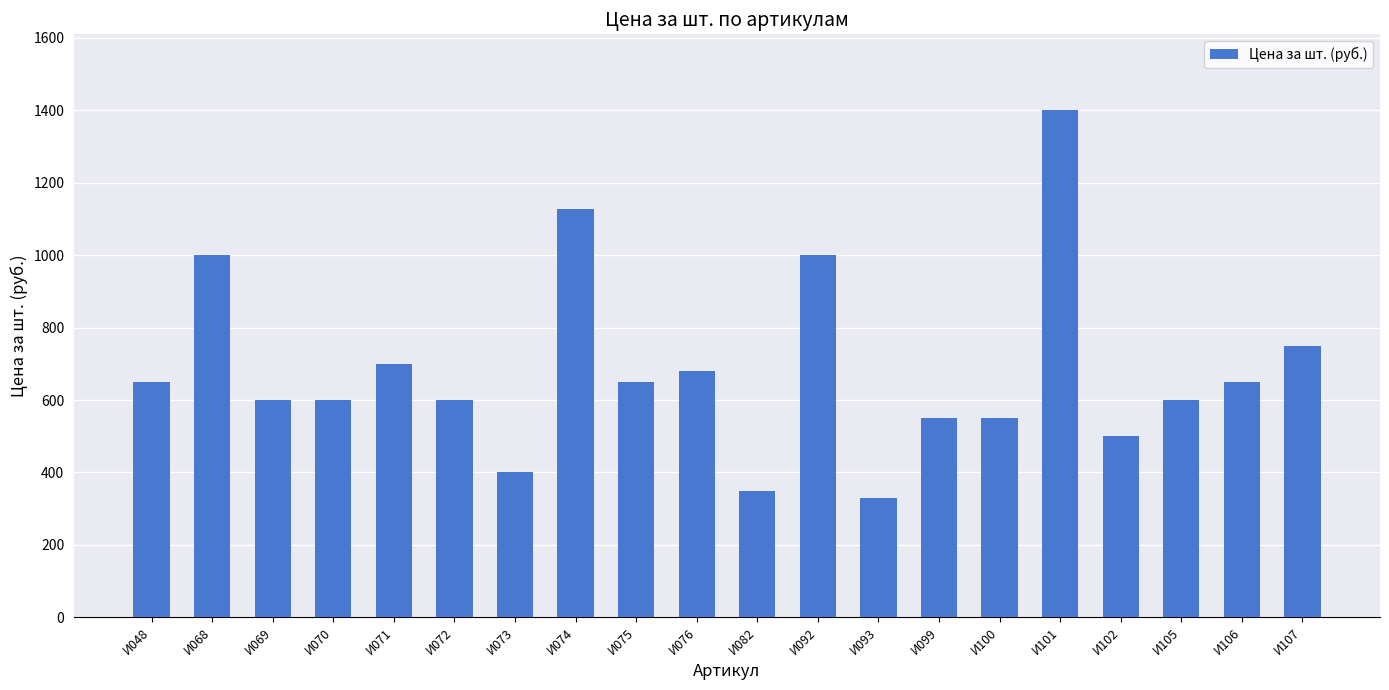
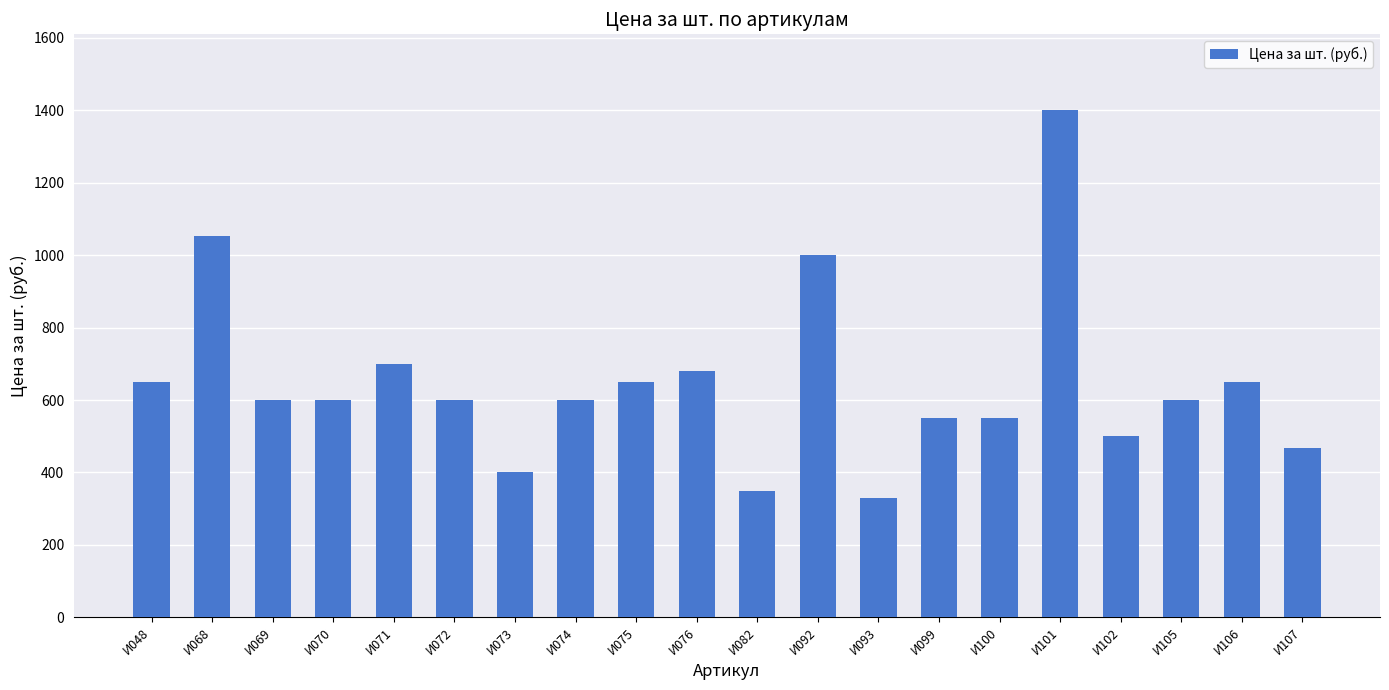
И068: 1000 -> 1050
И074: 1130 -> 600
И107: 750 -> 470
